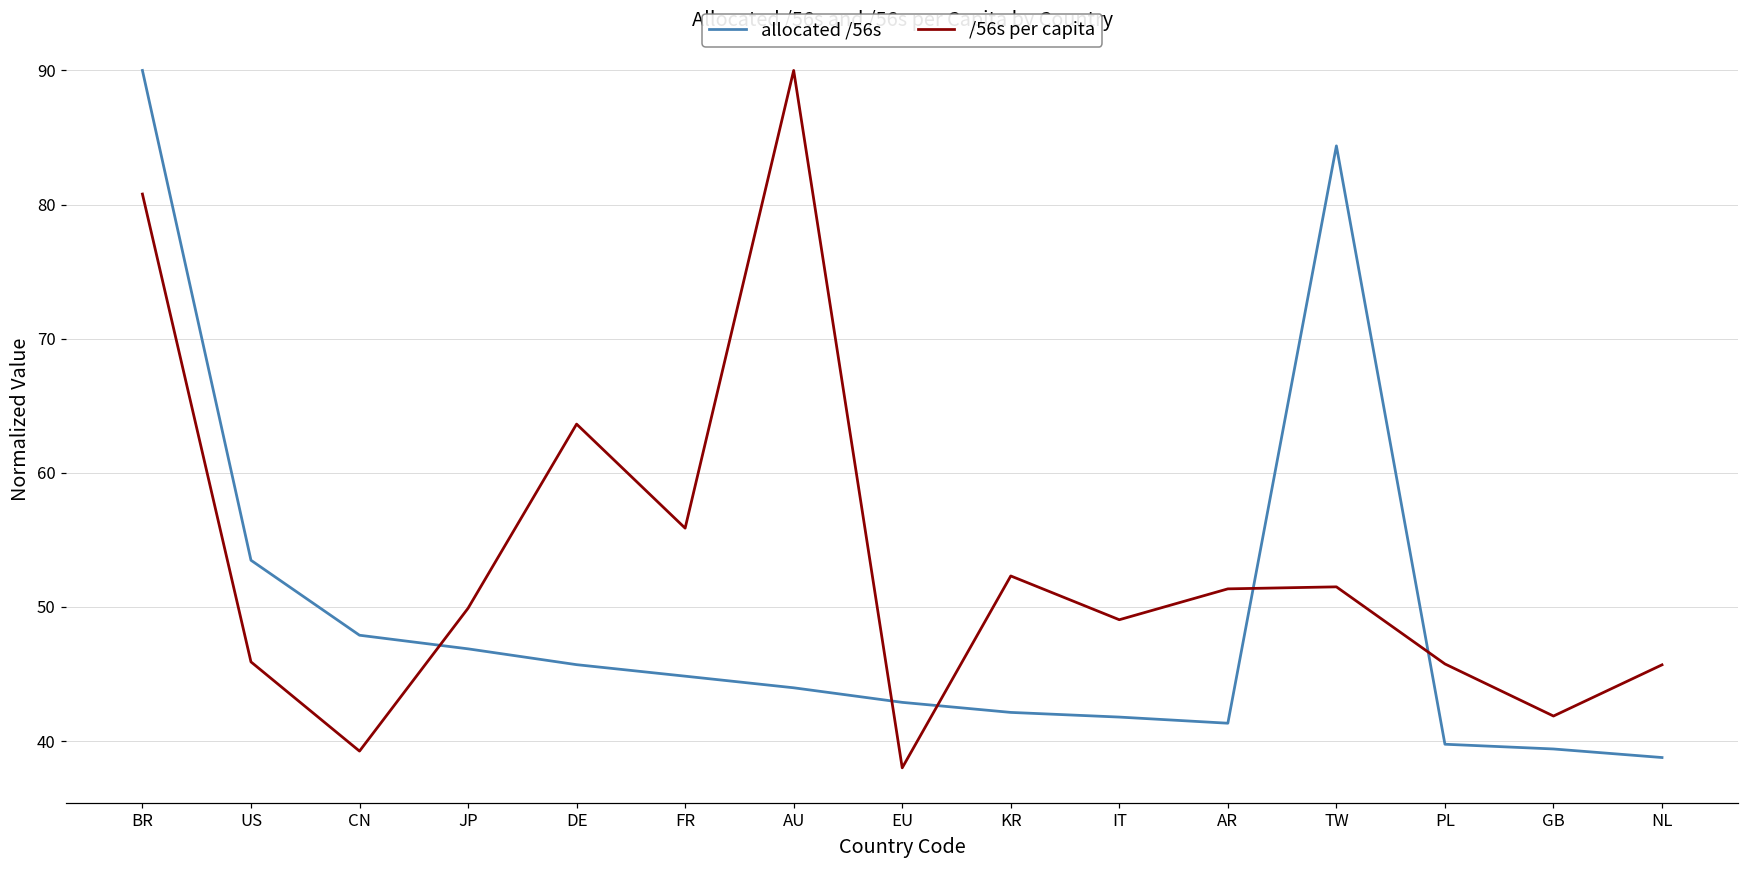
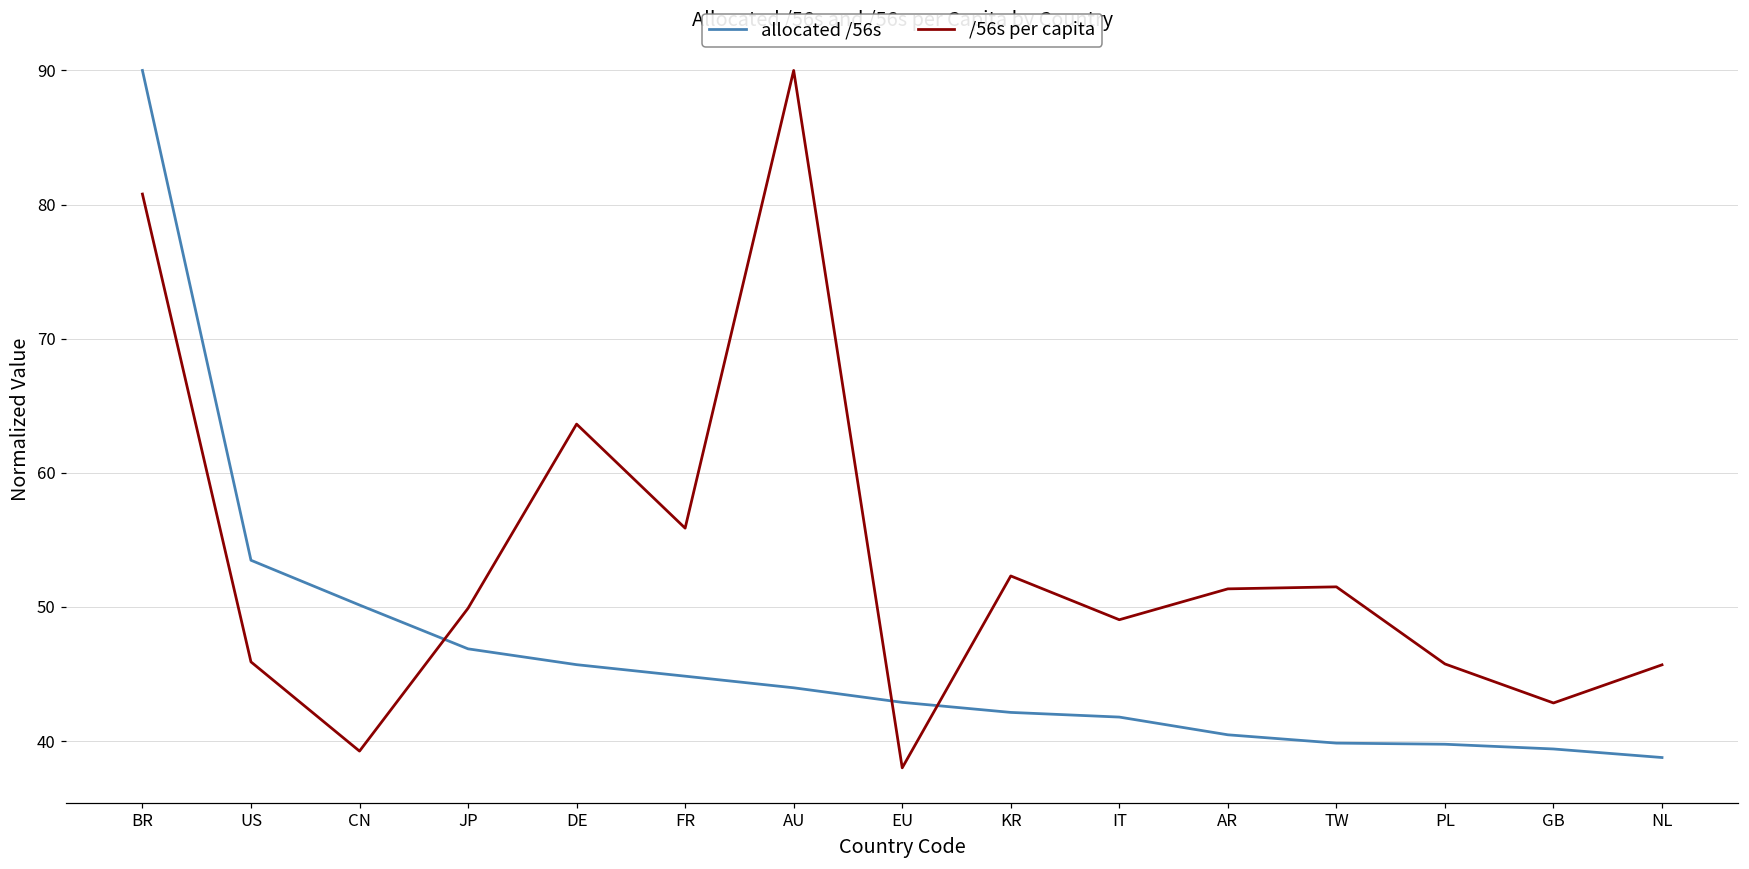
allocated /56s, CN: 47.9 -> 50.1
allocated /56s, AR: 41.3 -> 40.5
allocated /56s, TW: 84.4 -> 39.8
/56s per capita, GB: 41.9 -> 42.8
